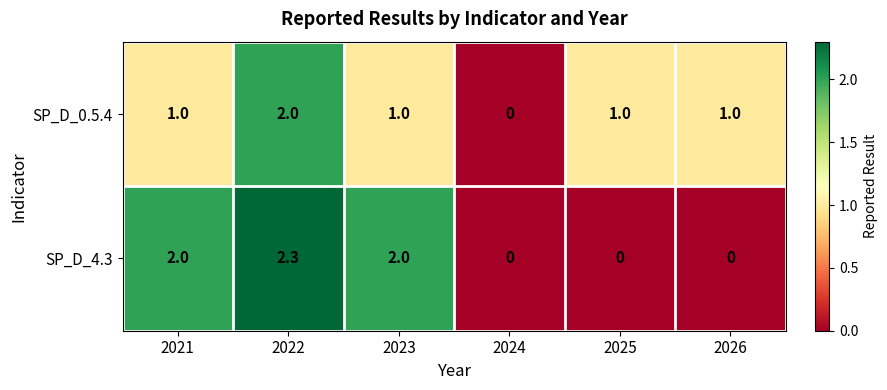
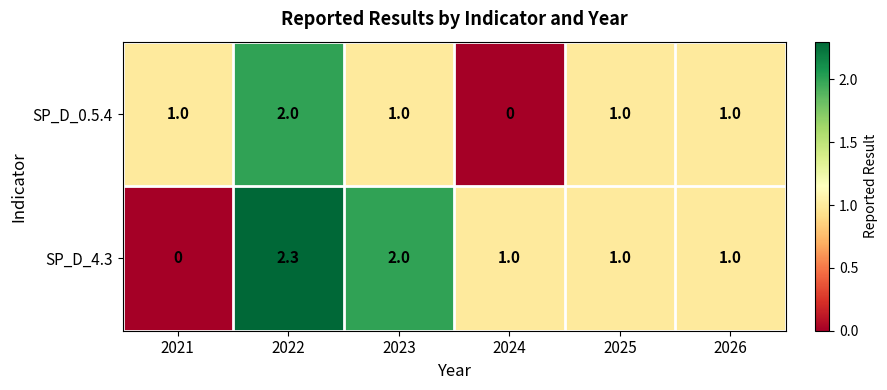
SP_D_4.3, 2021: 2.0 -> 0
SP_D_4.3, 2024: 0 -> 1.0
SP_D_4.3, 2025: 0 -> 1.0
SP_D_4.3, 2026: 0 -> 1.0
